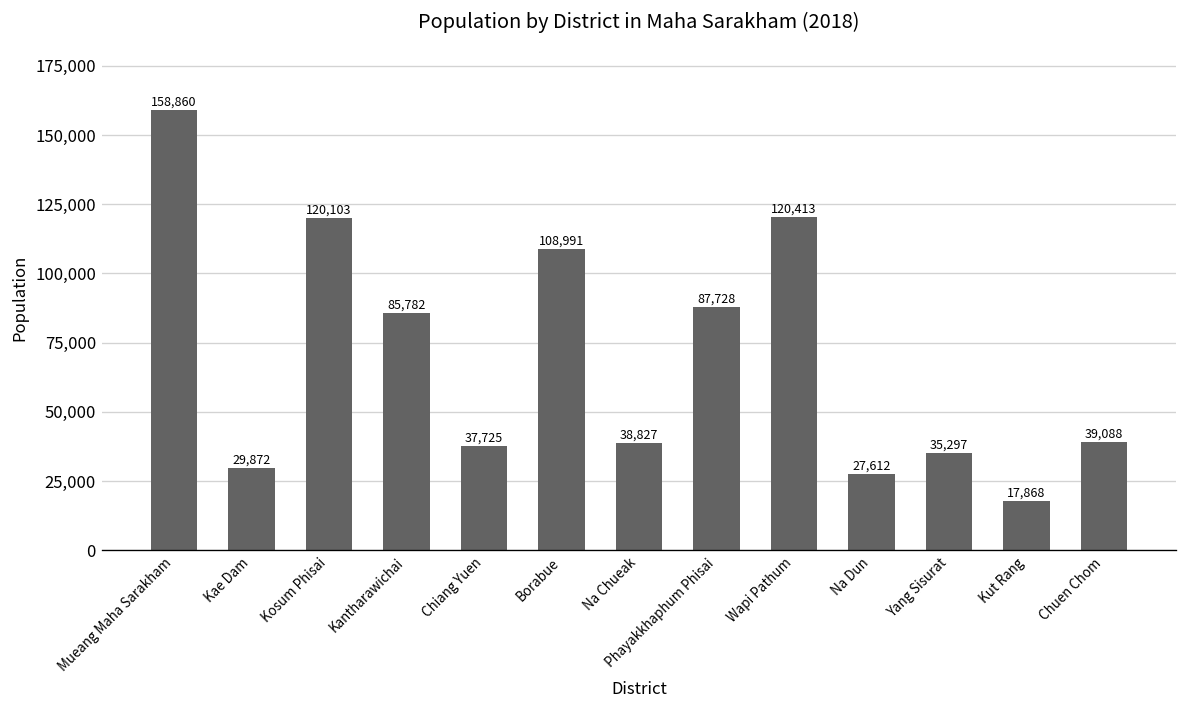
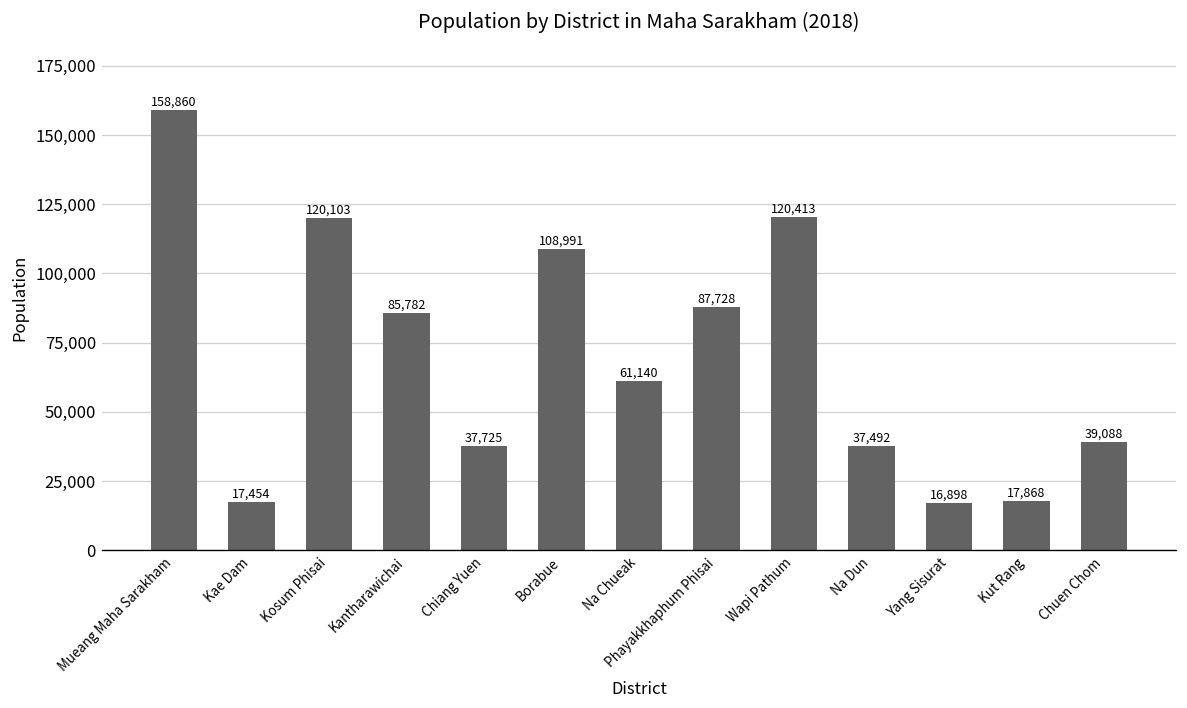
Kae Dam: 29,872 -> 17,454
Na Chueak: 38,827 -> 61,140
Na Dun: 27,612 -> 37,492
Yang Sisurat: 35,297 -> 16,898
